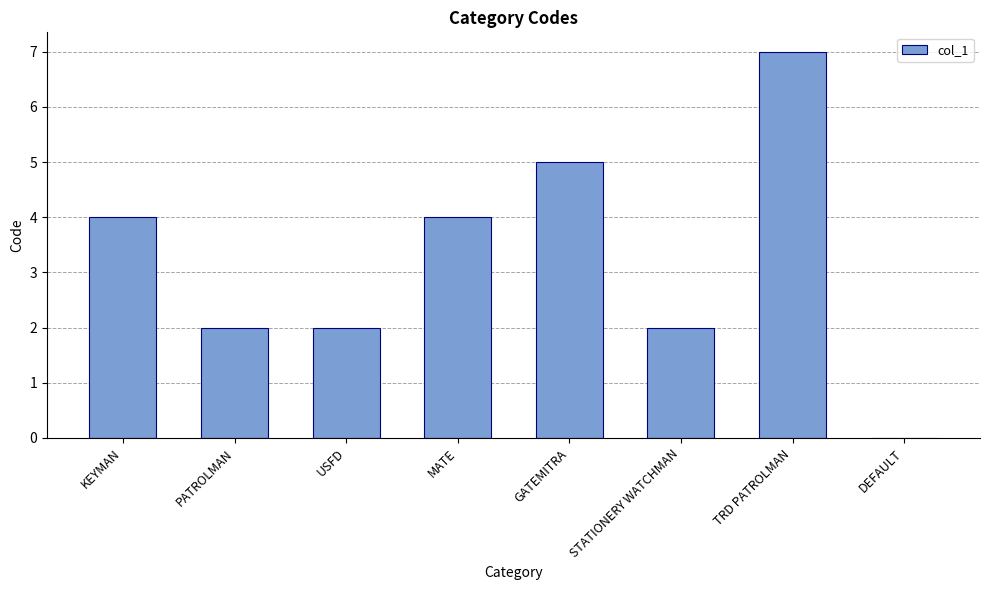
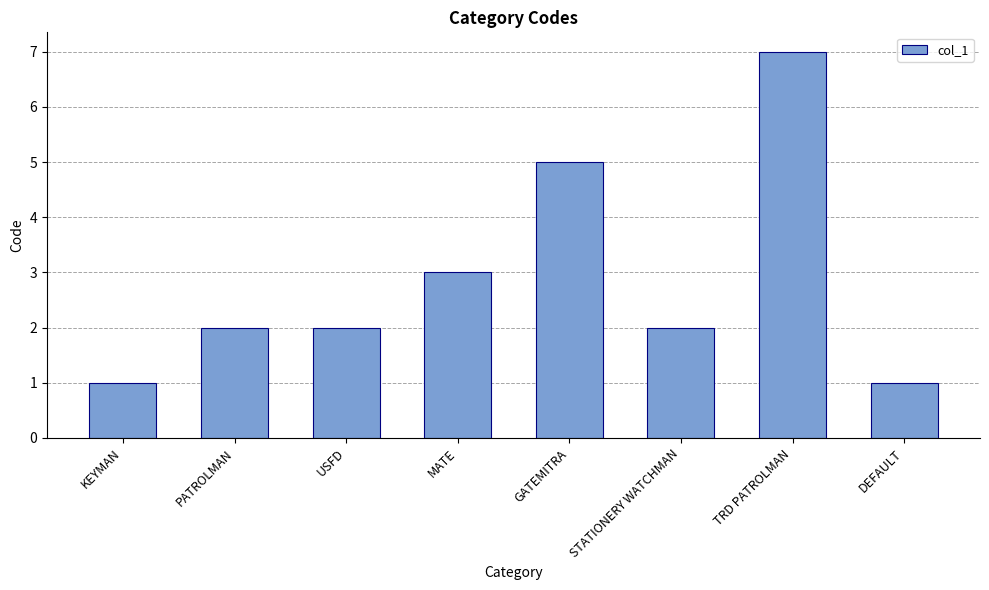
KEYMAN: 4 -> 1
MATE: 4 -> 3
DEFAULT: 0 -> 1
